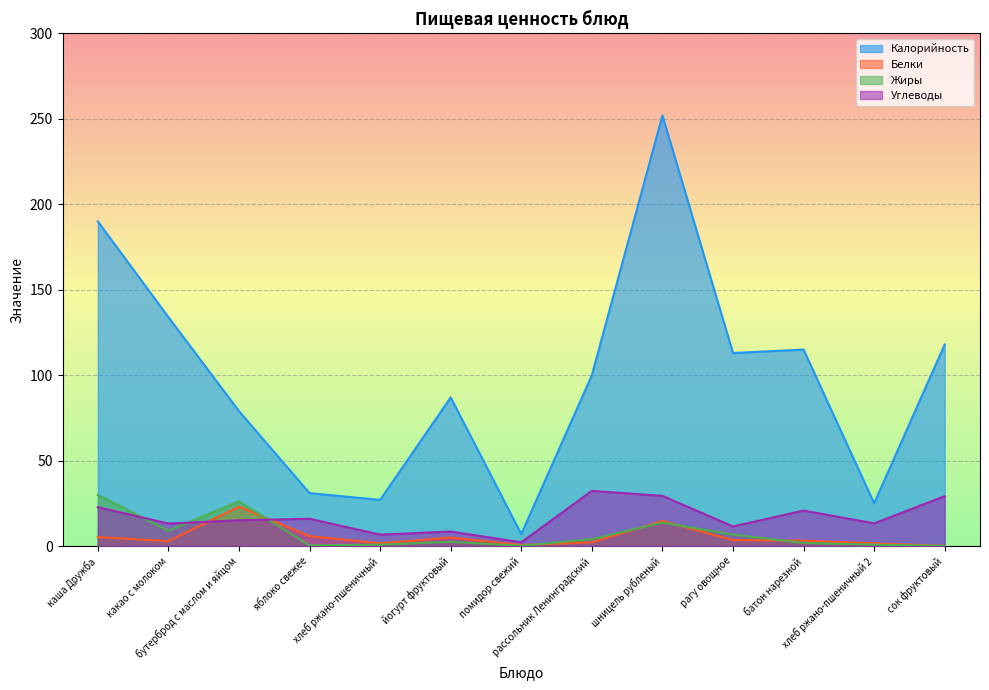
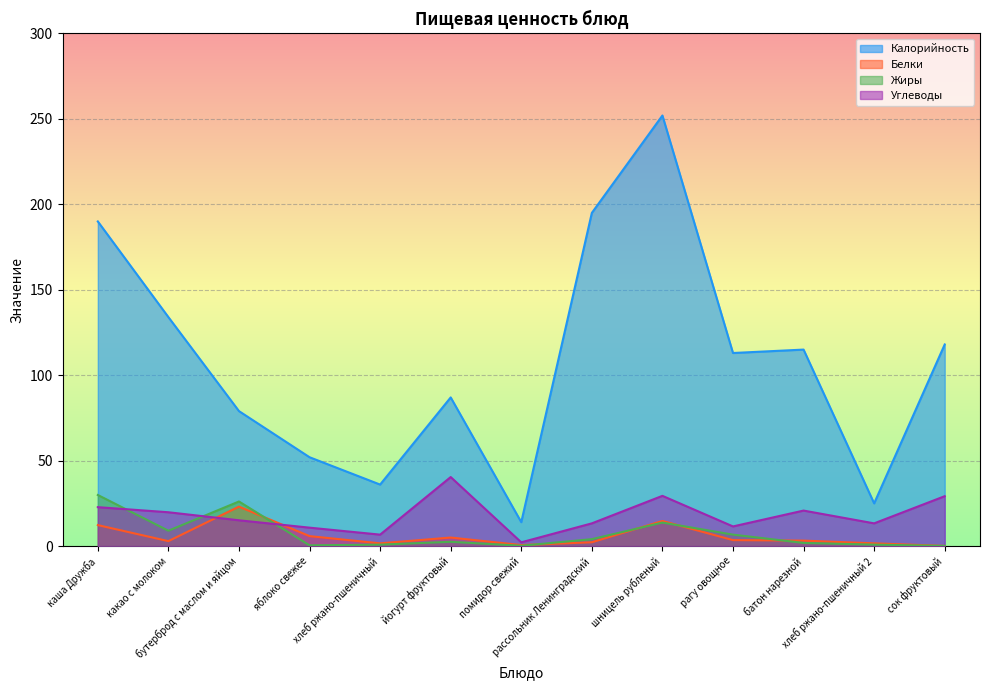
Белки, каша Дружба: 5 -> 12
Углеводы, какао с молоком: 13 -> 20
Калорийность, яблоко свежее: 31 -> 52
Углеводы, яблоко свежее: 16 -> 11
Калорийность, хлеб ржано-пшеничный: 27 -> 36
Углеводы, йогурт фруктовый: 9 -> 40
Калорийность, помидор свежий: 7 -> 14
Калорийность, рассольник Ленинградский: 100 -> 195
Углеводы, рассольник Ленинградский: 32 -> 13
